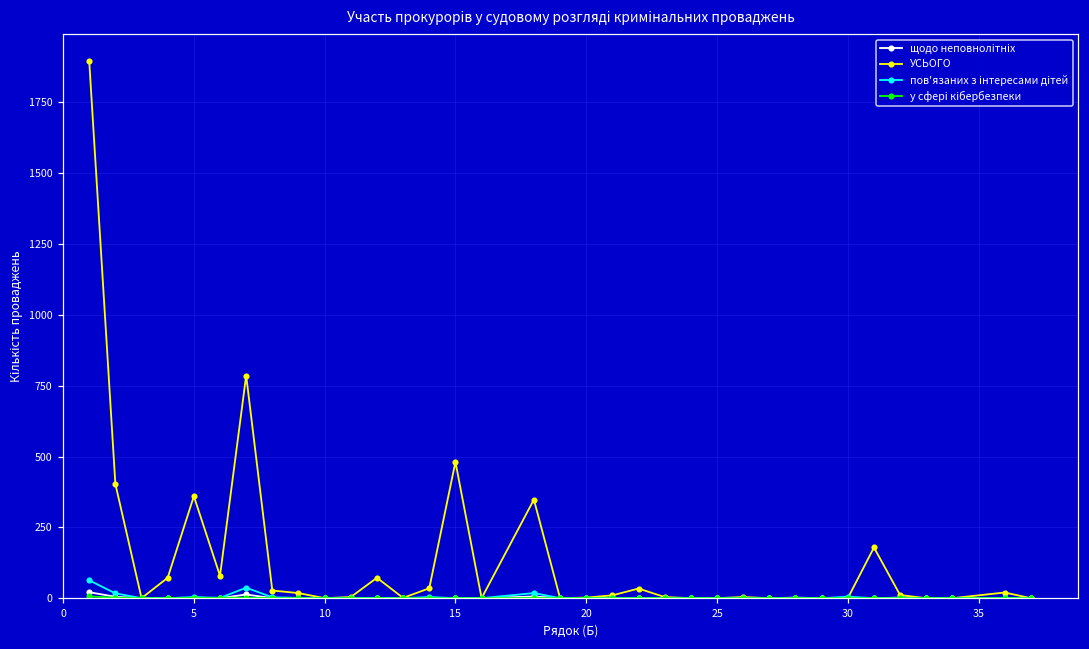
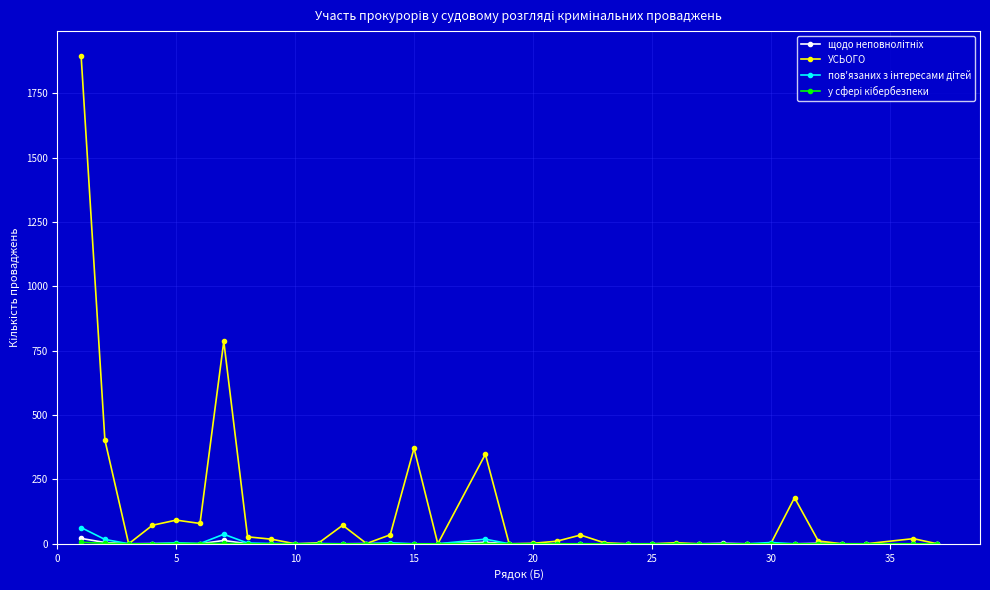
УСЬОГО, 5: 360 -> 90
УСЬОГО, 15: 480 -> 370
